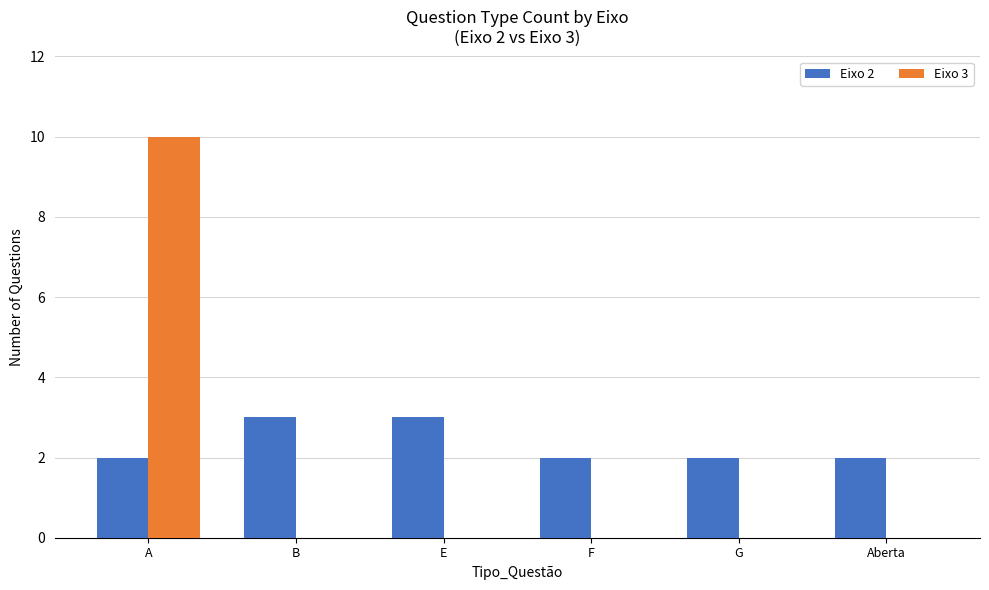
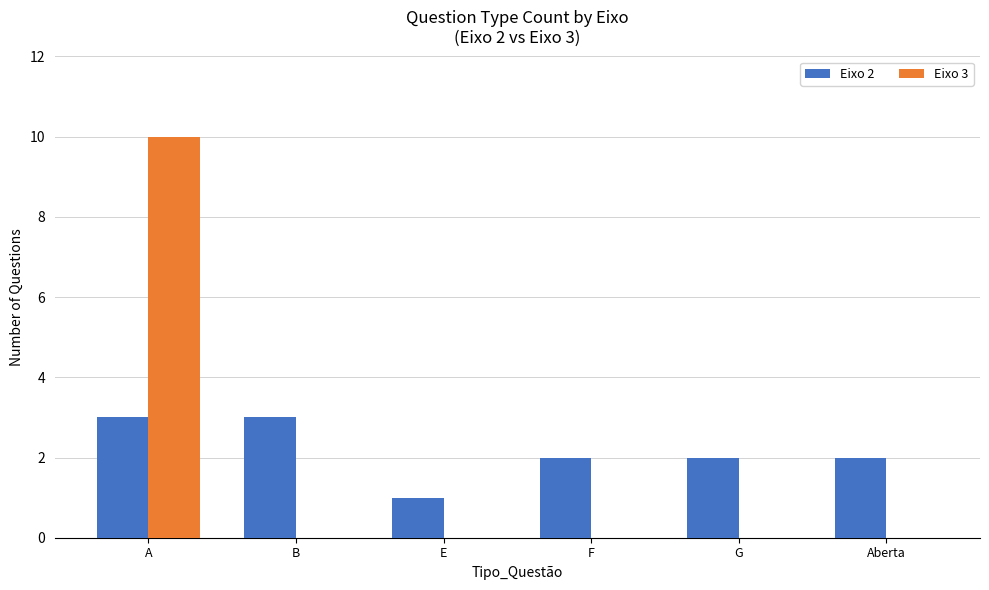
Eixo 2, A: 2 -> 3
Eixo 2, E: 3 -> 1
